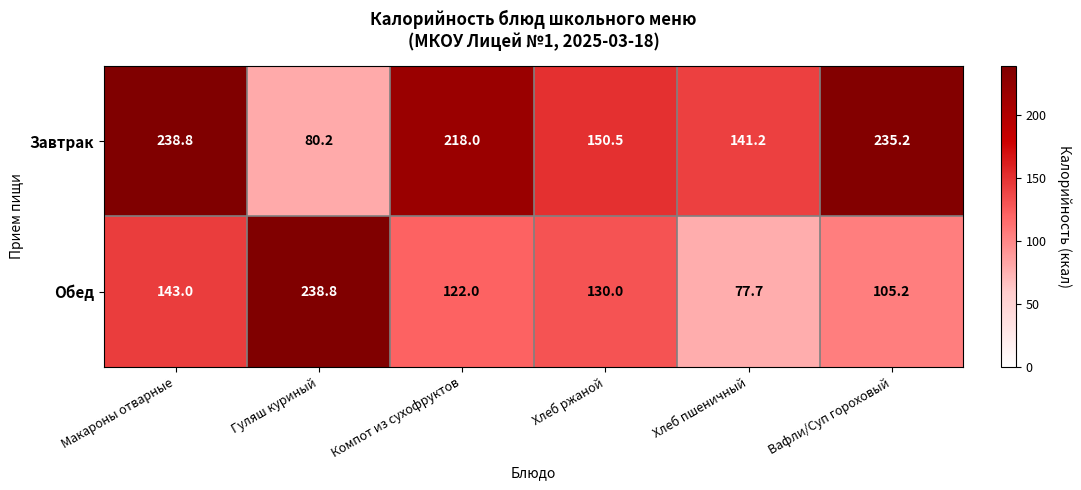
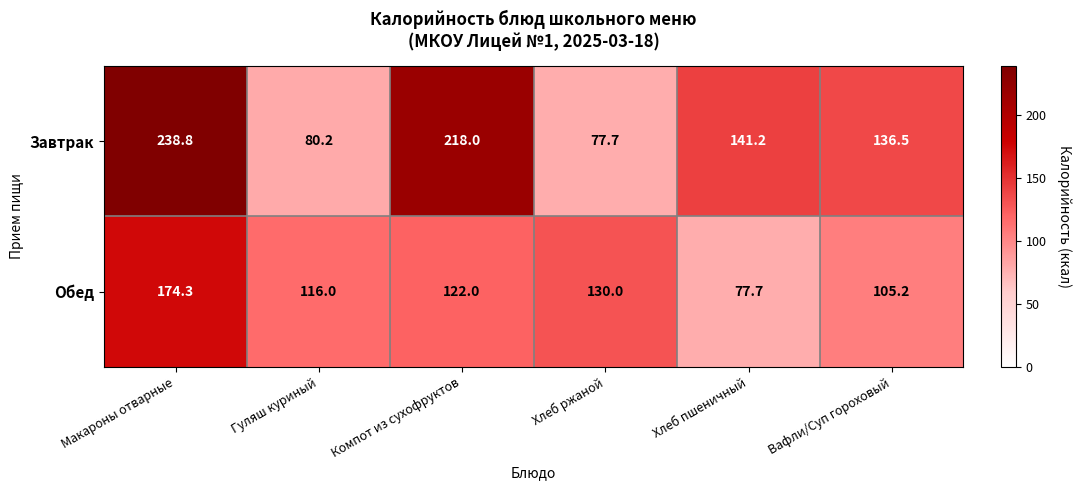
Завтрак, Хлеб ржаной: 150.5 -> 77.7
Завтрак, Вафли/Суп гороховый: 235.2 -> 136.5
Обед, Макароны отварные: 143.0 -> 174.3
Обед, Гуляш куриный: 238.8 -> 116.0
